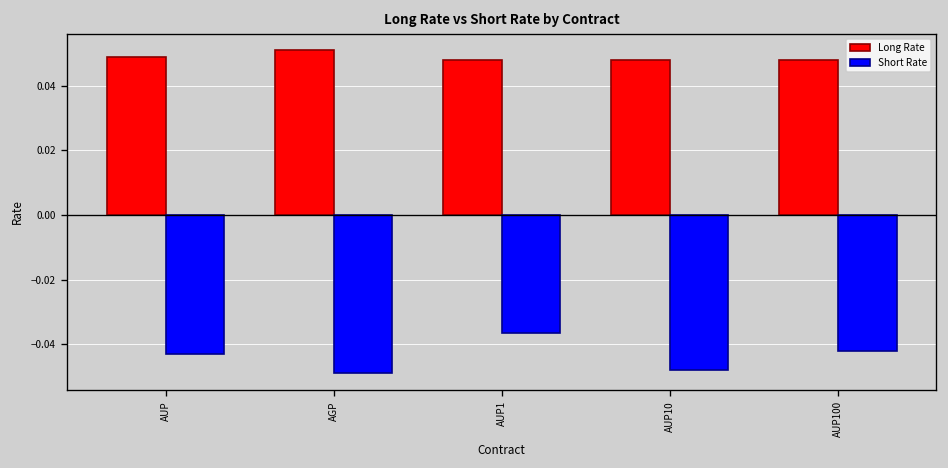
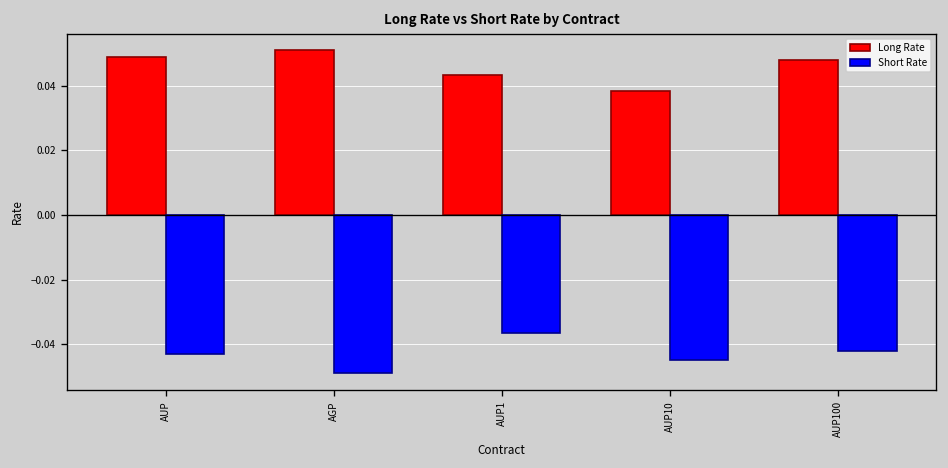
Long Rate, AUP1: 0.048 -> 0.043
Long Rate, AUP10: 0.048 -> 0.038
Short Rate, AUP10: -0.048 -> -0.045
